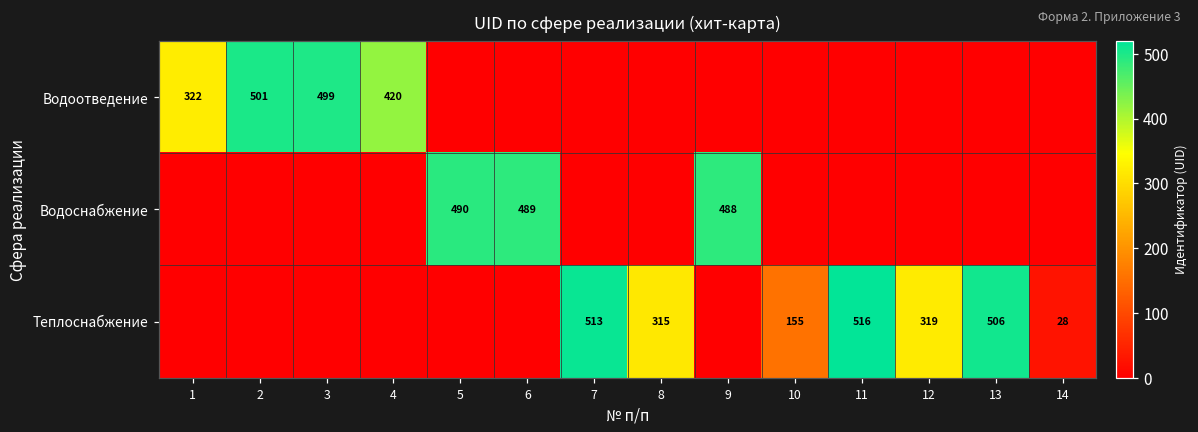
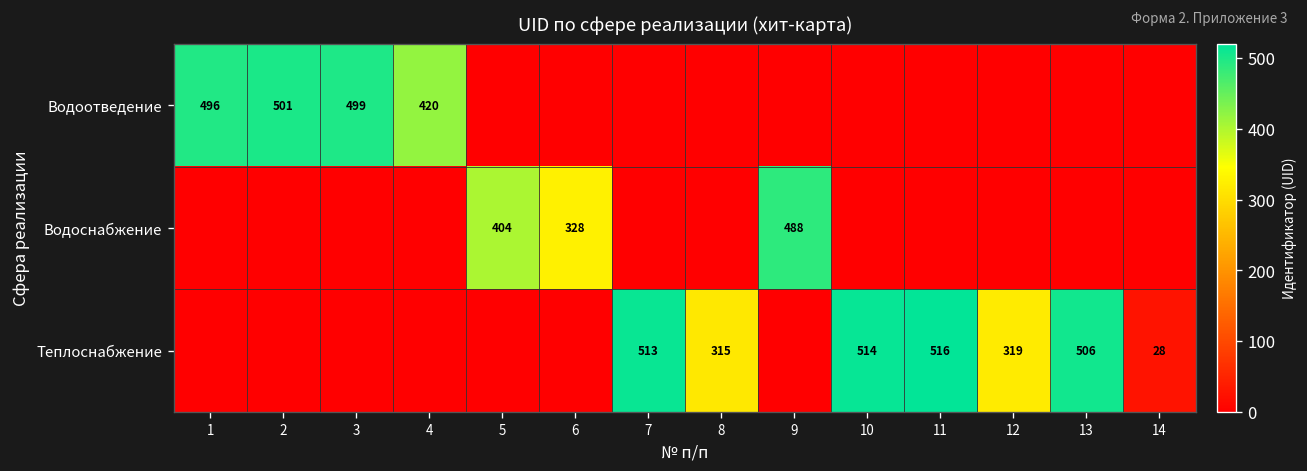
Водоотведение, 1: 322 -> 496
Водоснабжение, 5: 490 -> 404
Водоснабжение, 6: 489 -> 328
Теплоснабжение, 10: 155 -> 514
